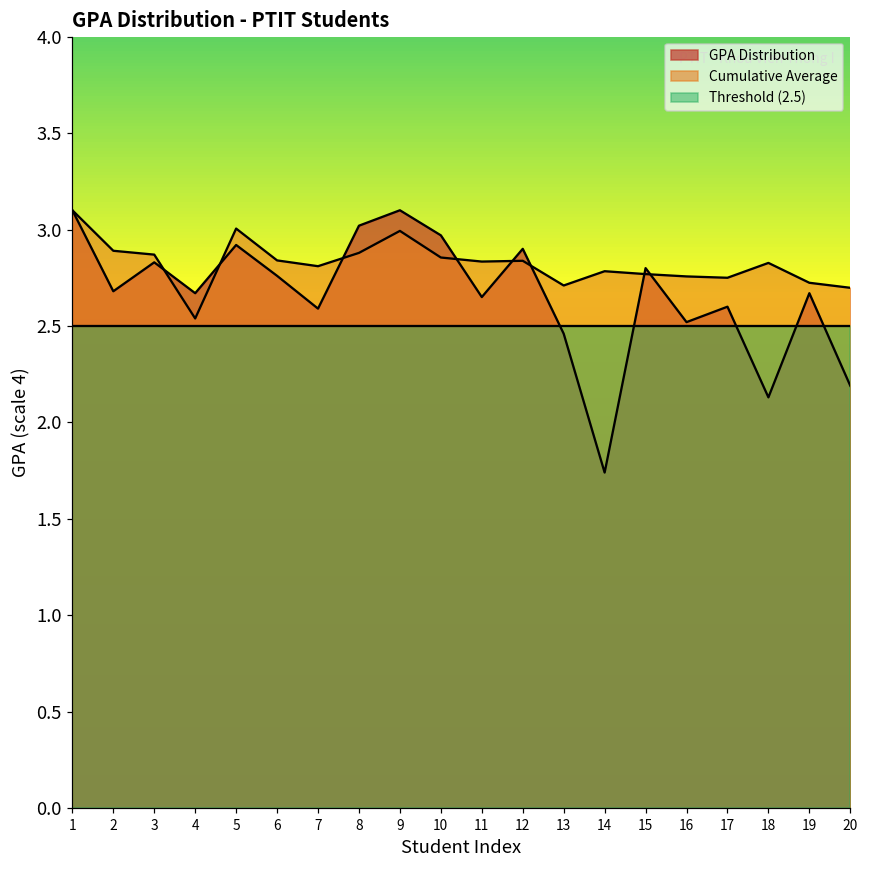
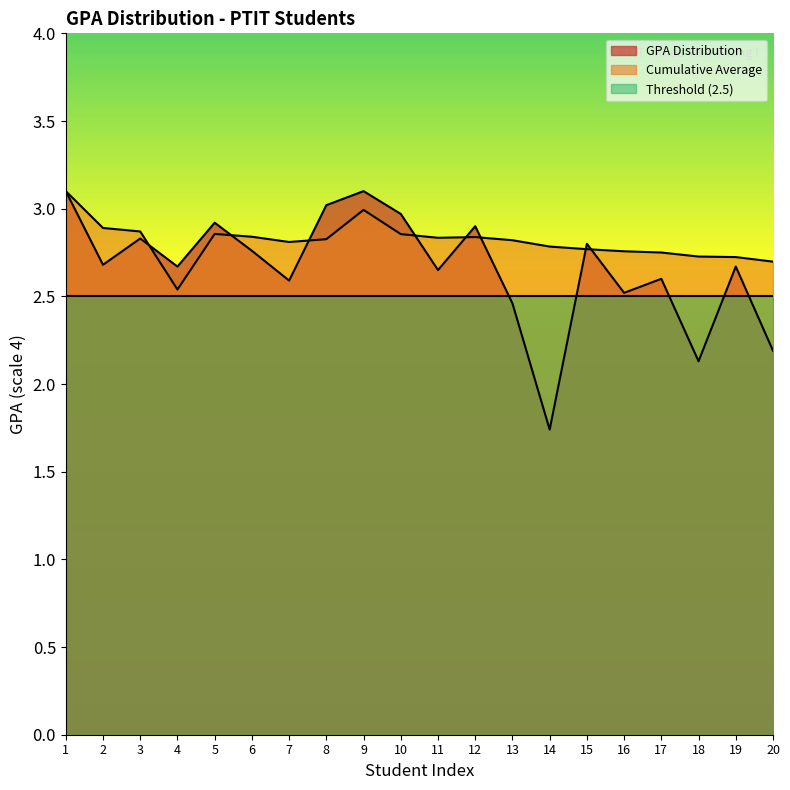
Cumulative Average, 5: 3.01 -> 2.86
Cumulative Average, 8: 2.88 -> 2.83
Cumulative Average, 13: 2.71 -> 2.82
Cumulative Average, 18: 2.83 -> 2.73
